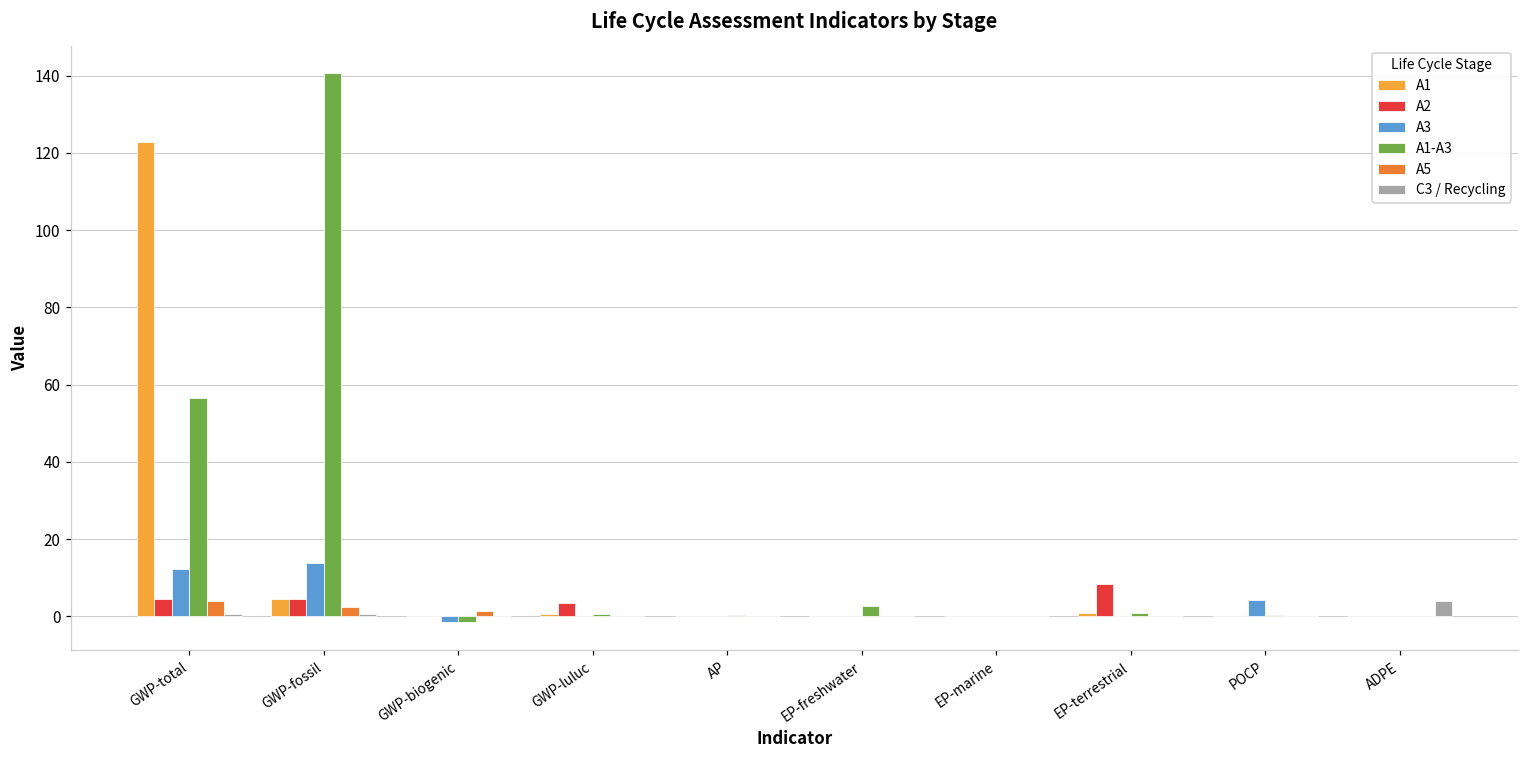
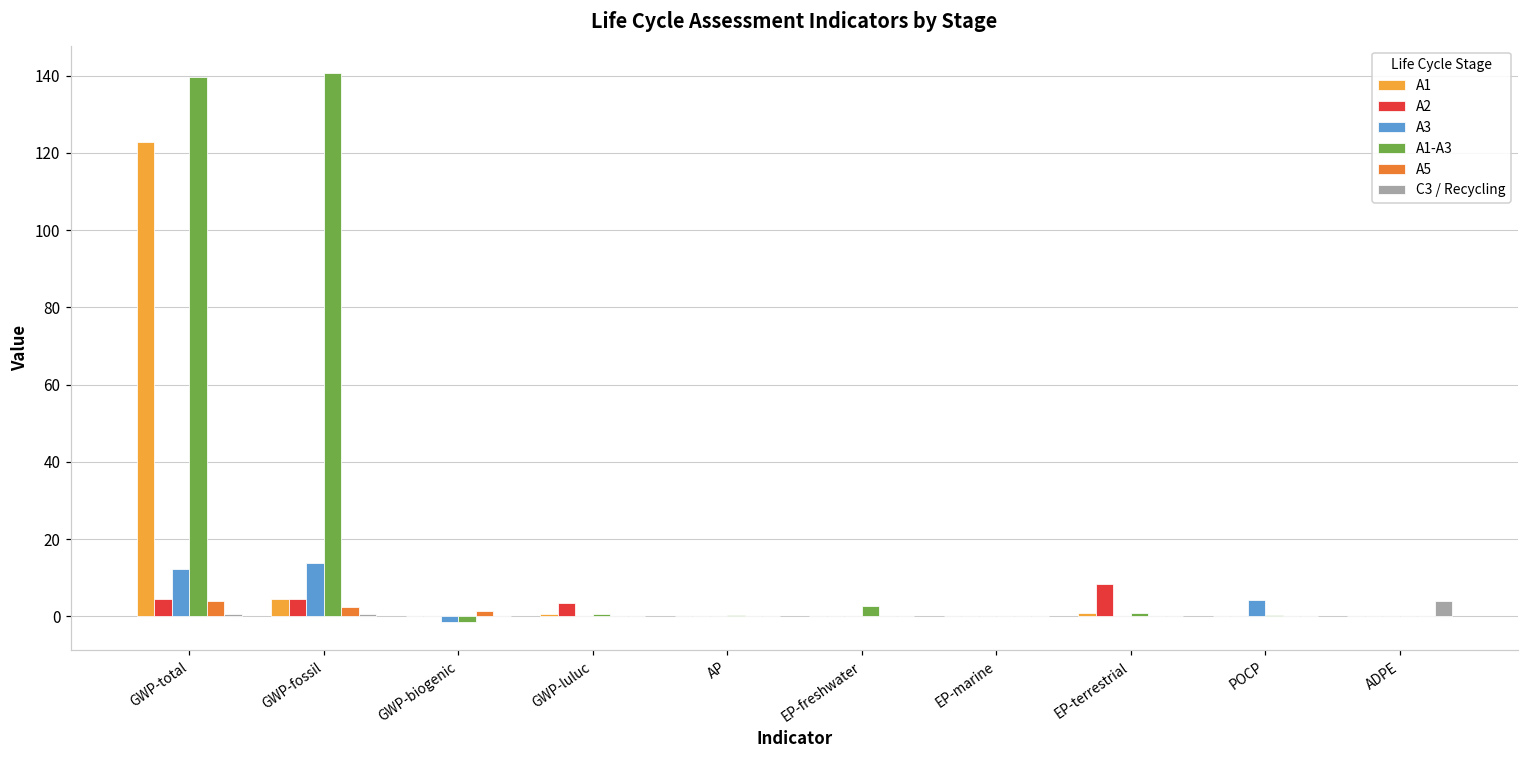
A1-A3, GWP-total: 57 -> 140
